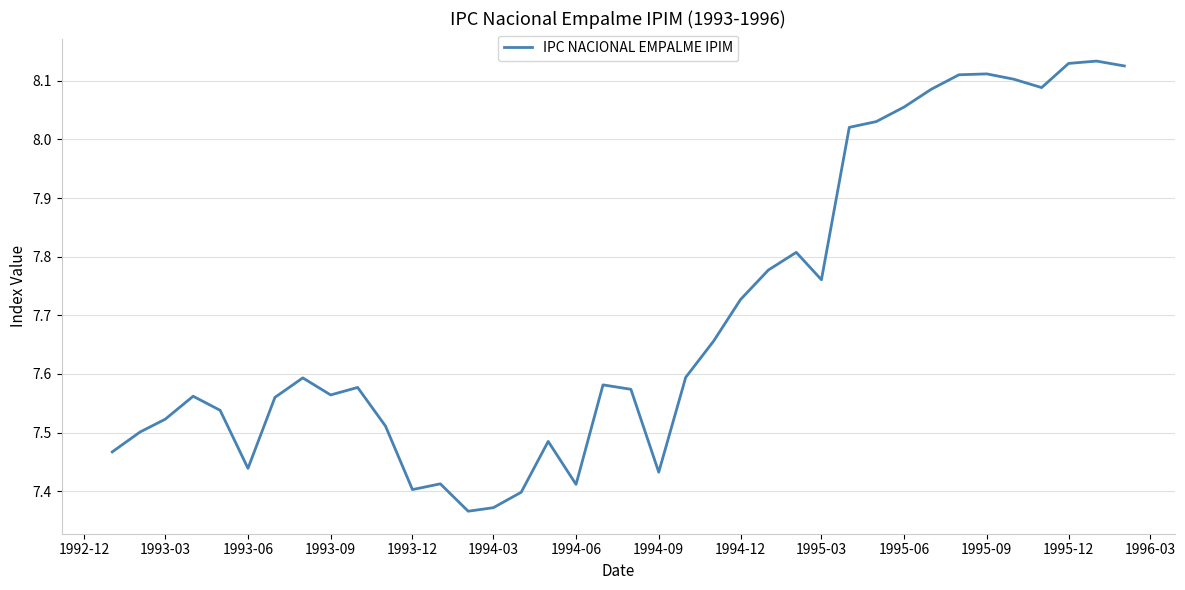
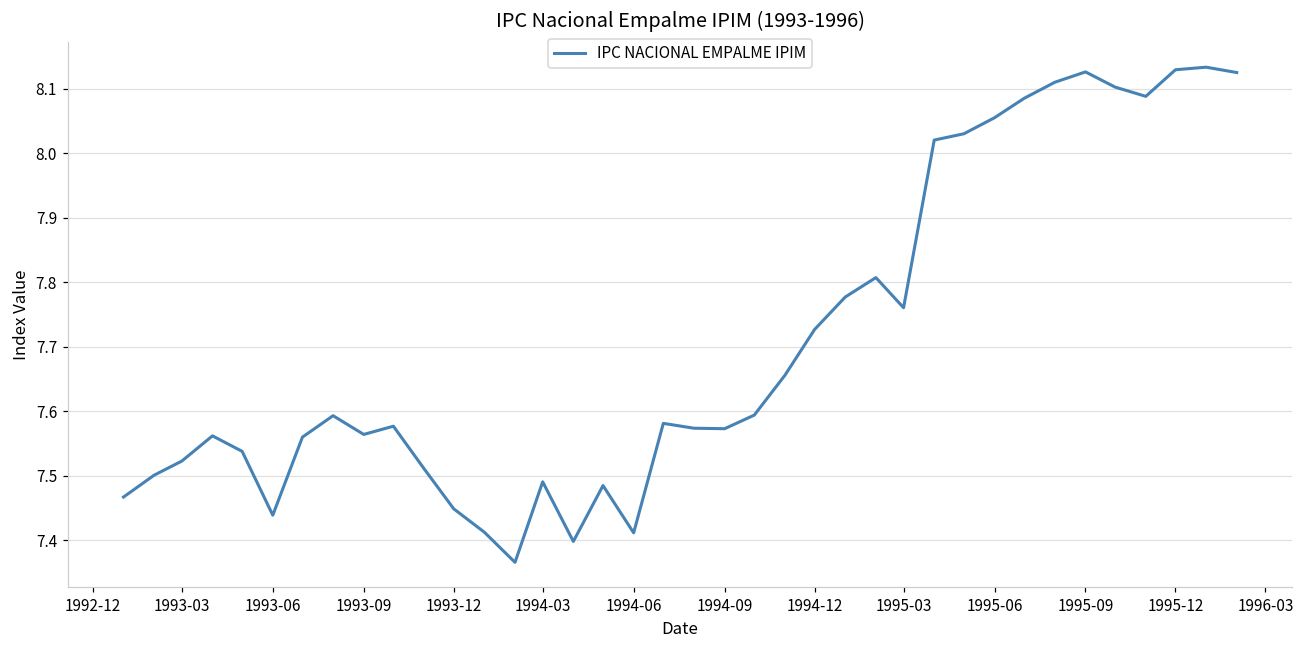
1993-12: 7.40 -> 7.45
1994-03: 7.37 -> 7.49
1994-09: 7.43 -> 7.57
1995-09: 8.11 -> 8.13
